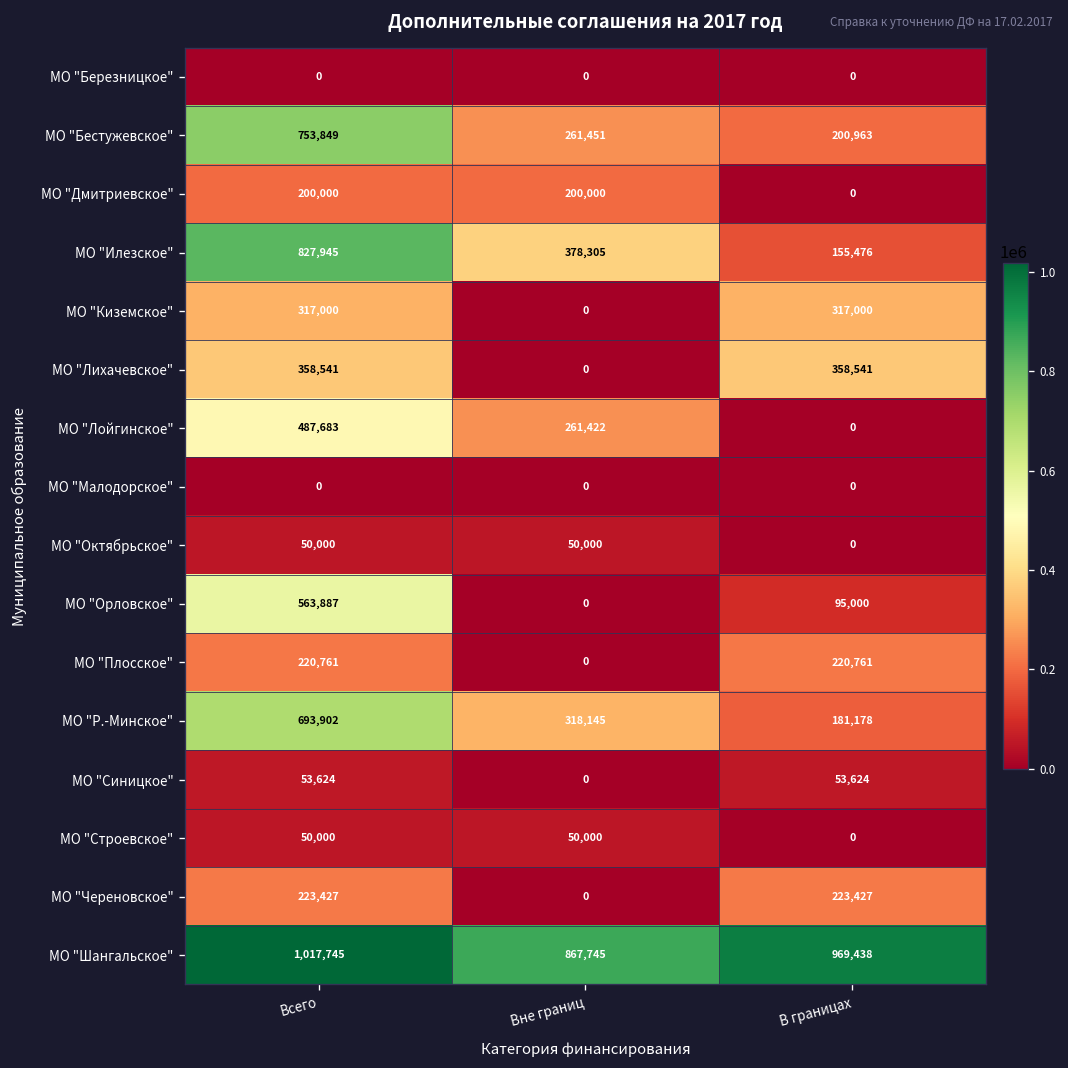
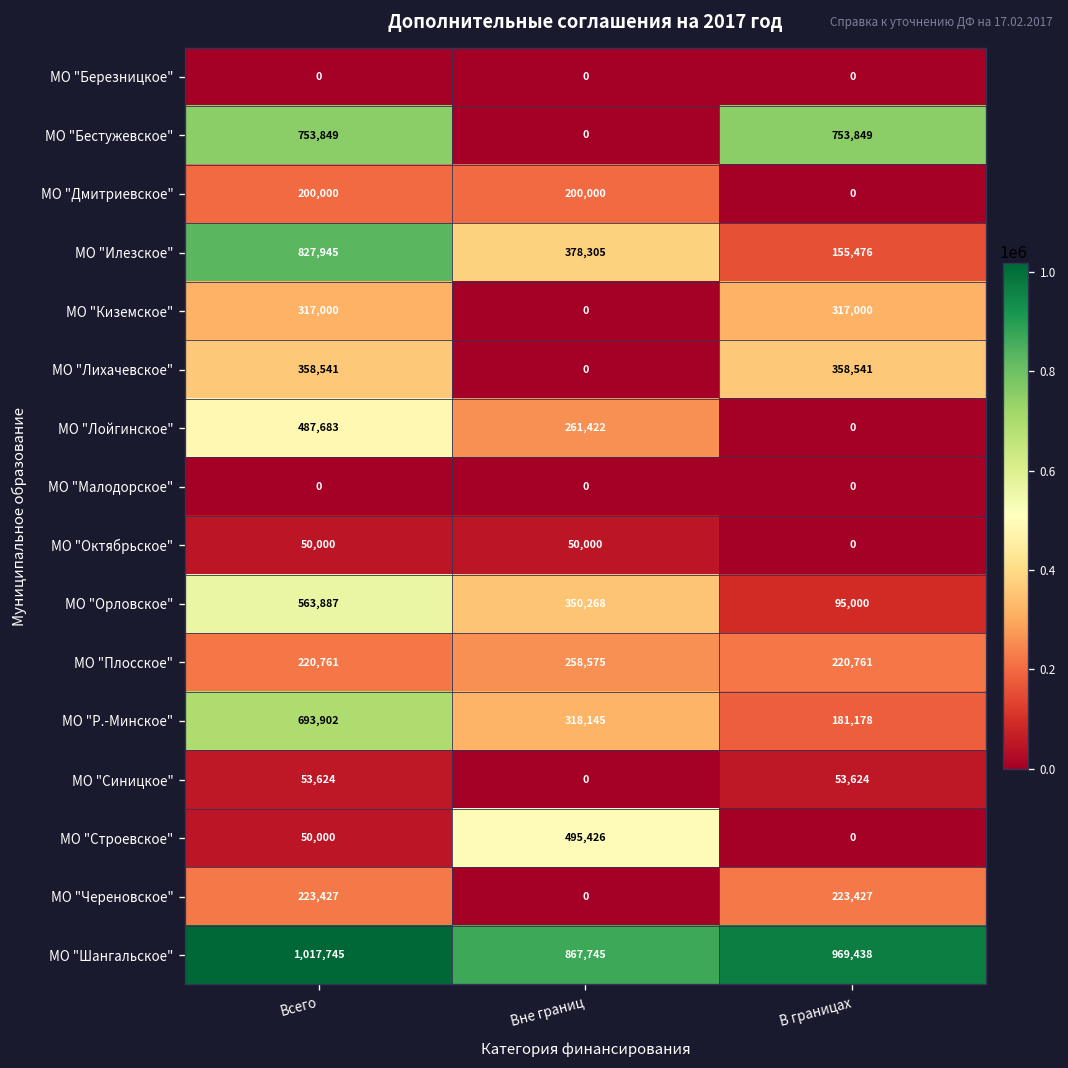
МО "Бестужевское", Вне границ: 261,451 -> 0
МО "Бестужевское", В границах: 200,963 -> 753,849
МО "Орловское", Вне границ: 0 -> 350,268
МО "Плосское", Вне границ: 0 -> 258,575
МО "Строевское", Вне границ: 50,000 -> 495,426
